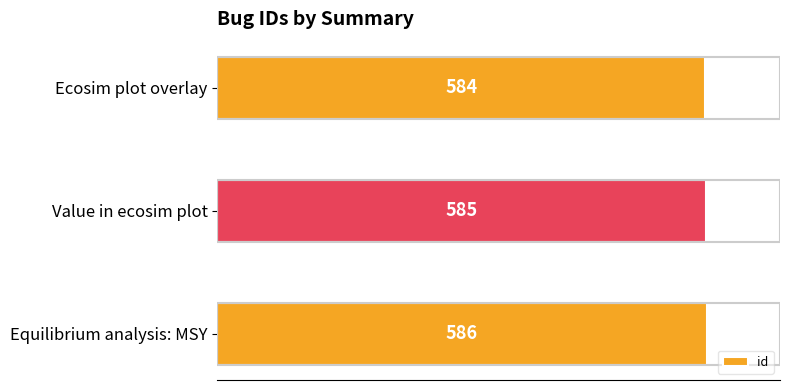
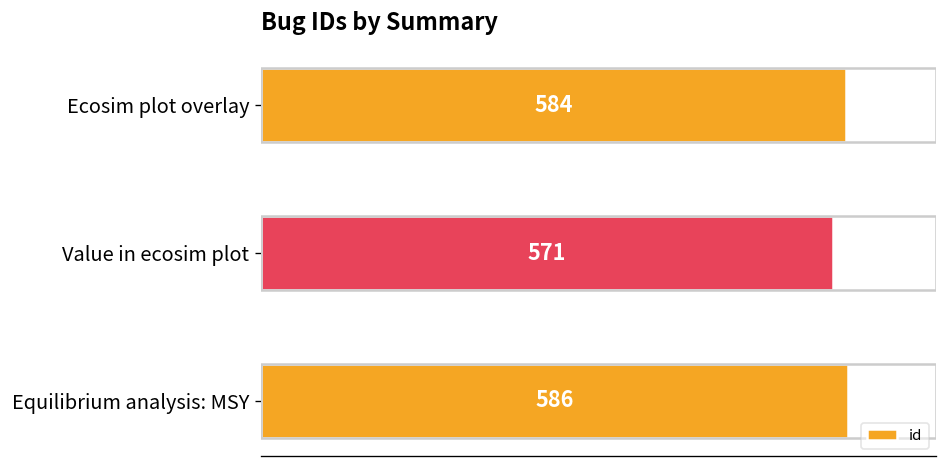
Value in ecosim plot: 585 -> 571
